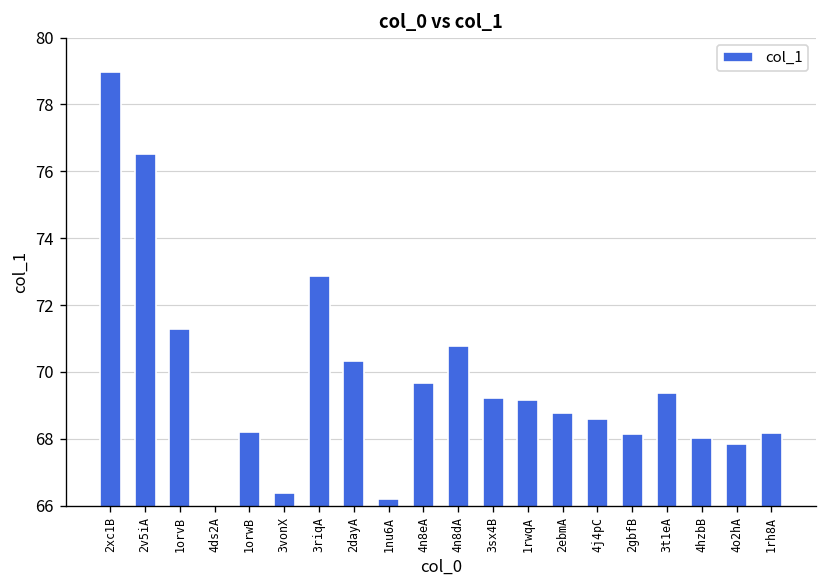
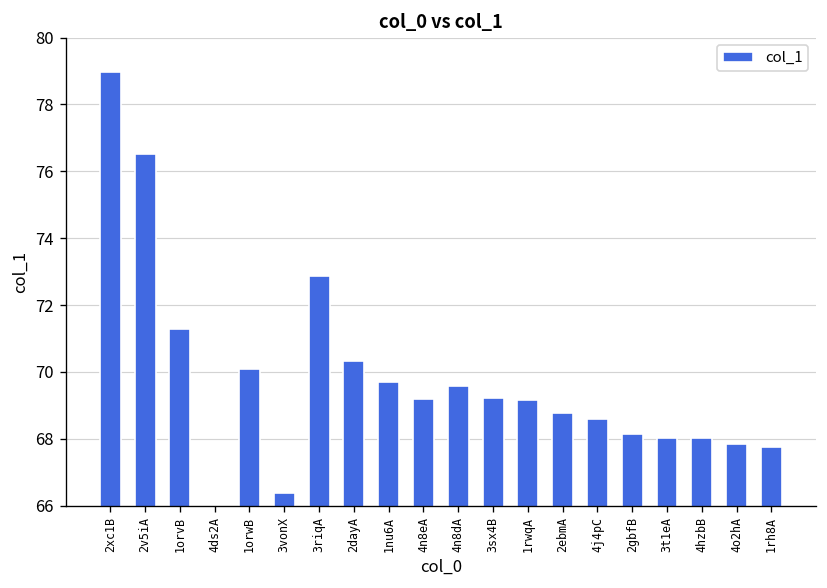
1orwB: 68.2 -> 70.1
1nu6A: 66.2 -> 69.7
4n8eA: 69.7 -> 69.2
4n8dA: 70.8 -> 69.6
3t1eA: 69.4 -> 68.0
1rh8A: 68.2 -> 67.8
